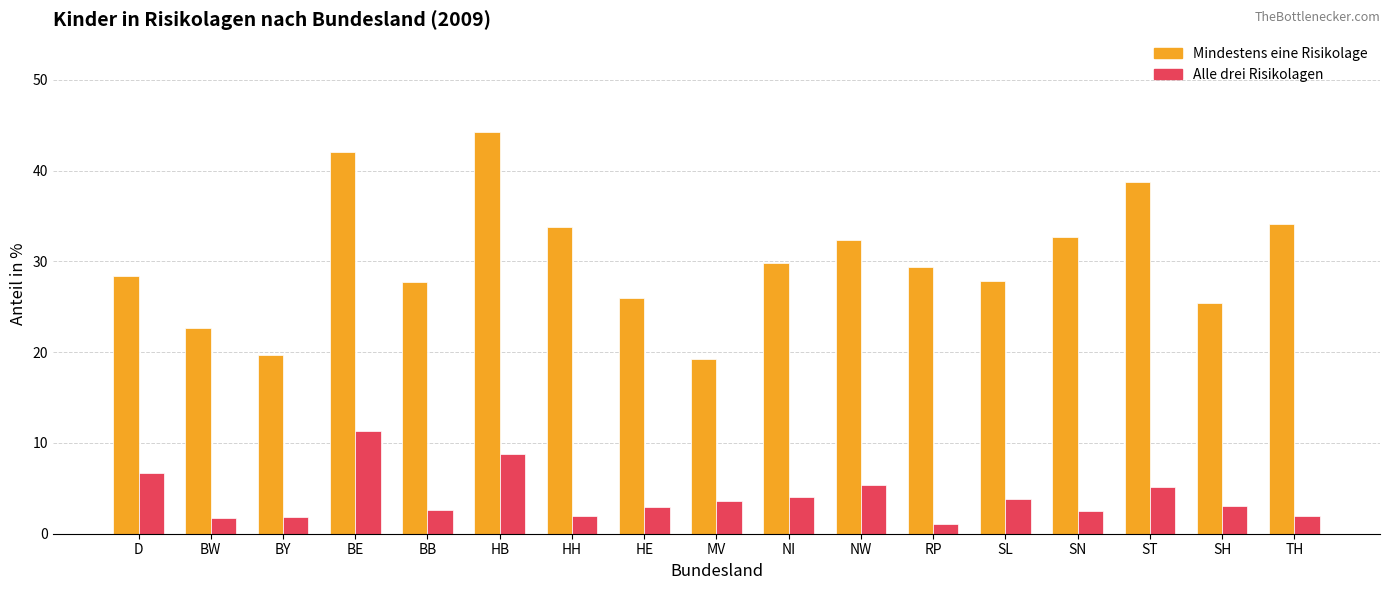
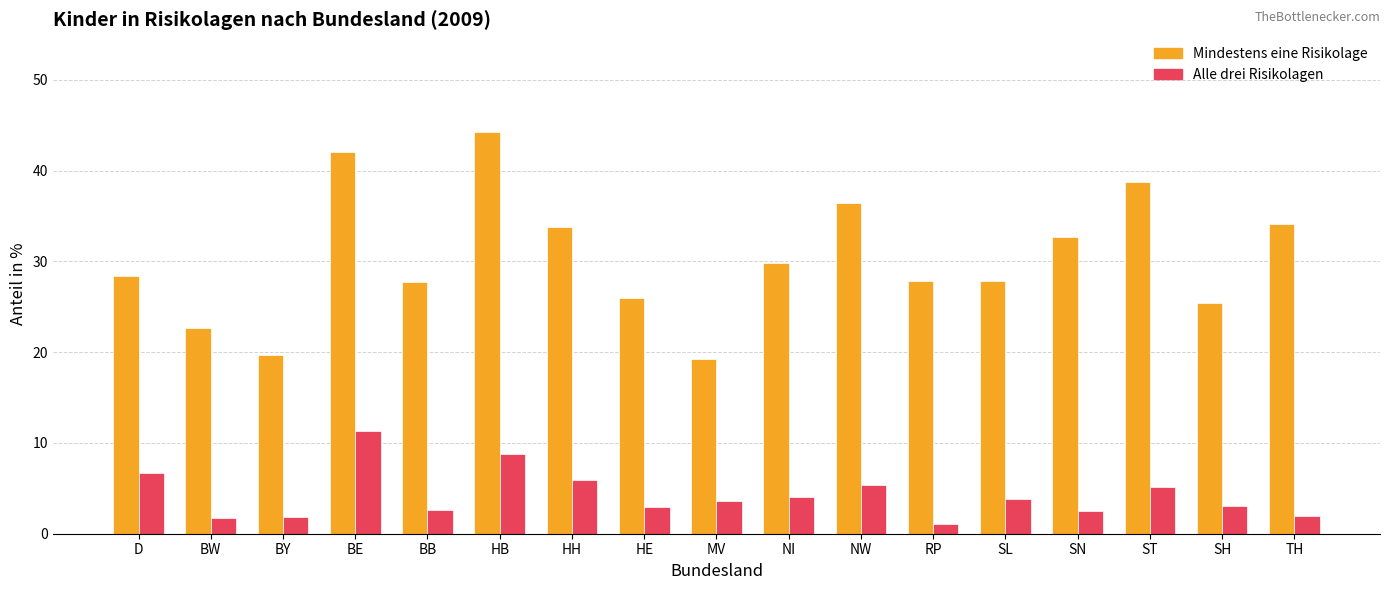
Alle drei Risikolagen, HH: 2 -> 6
Mindestens eine Risikolage, NW: 32 -> 36
Mindestens eine Risikolage, RP: 29 -> 28
